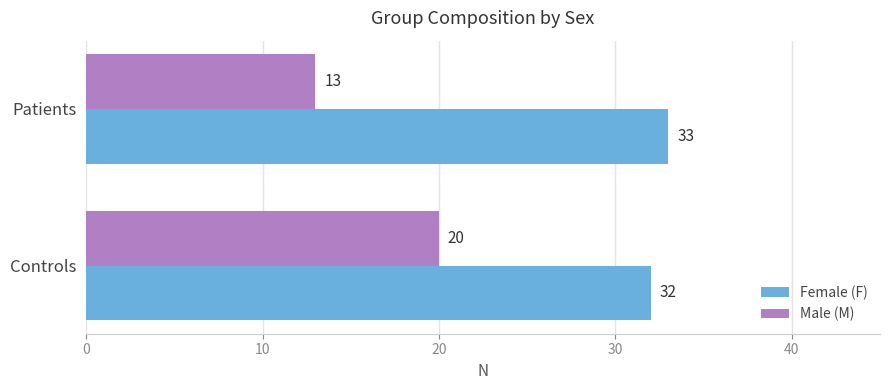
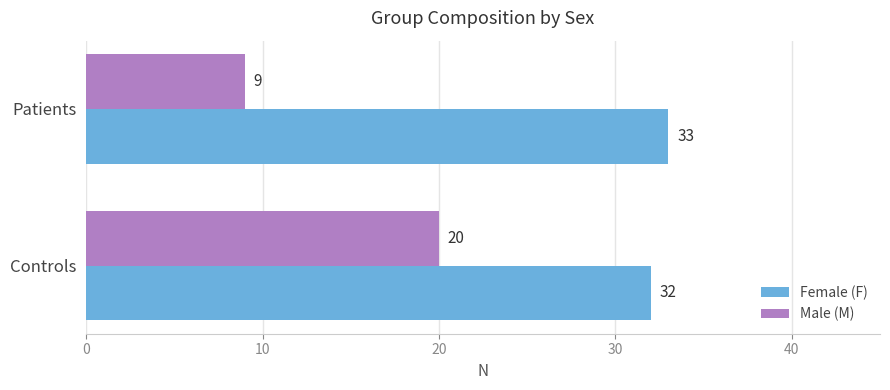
Male (M), Patients: 13 -> 9
